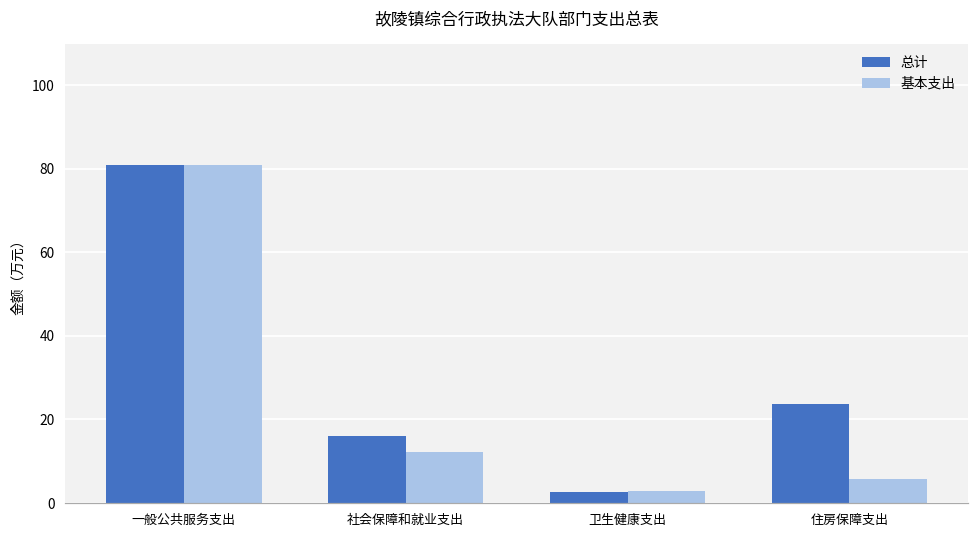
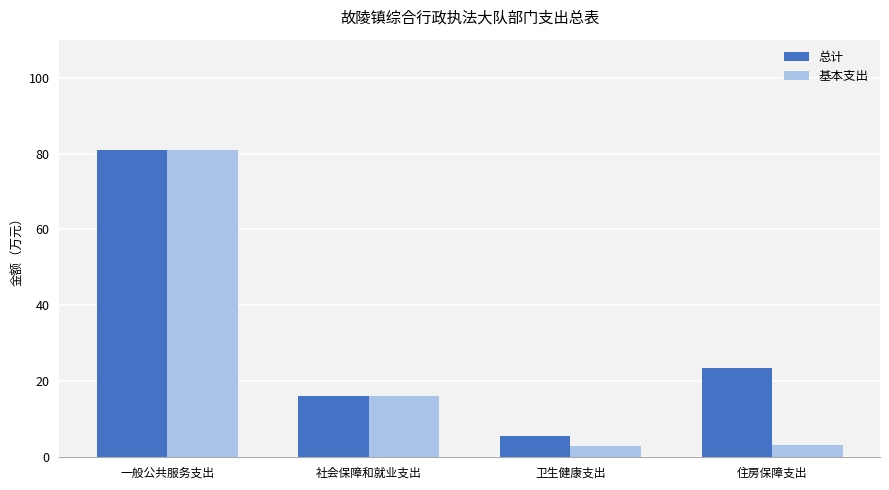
基本支出, 社会保障和就业支出: 12 -> 16
总计, 卫生健康支出: 3 -> 6
基本支出, 住房保障支出: 6 -> 3
